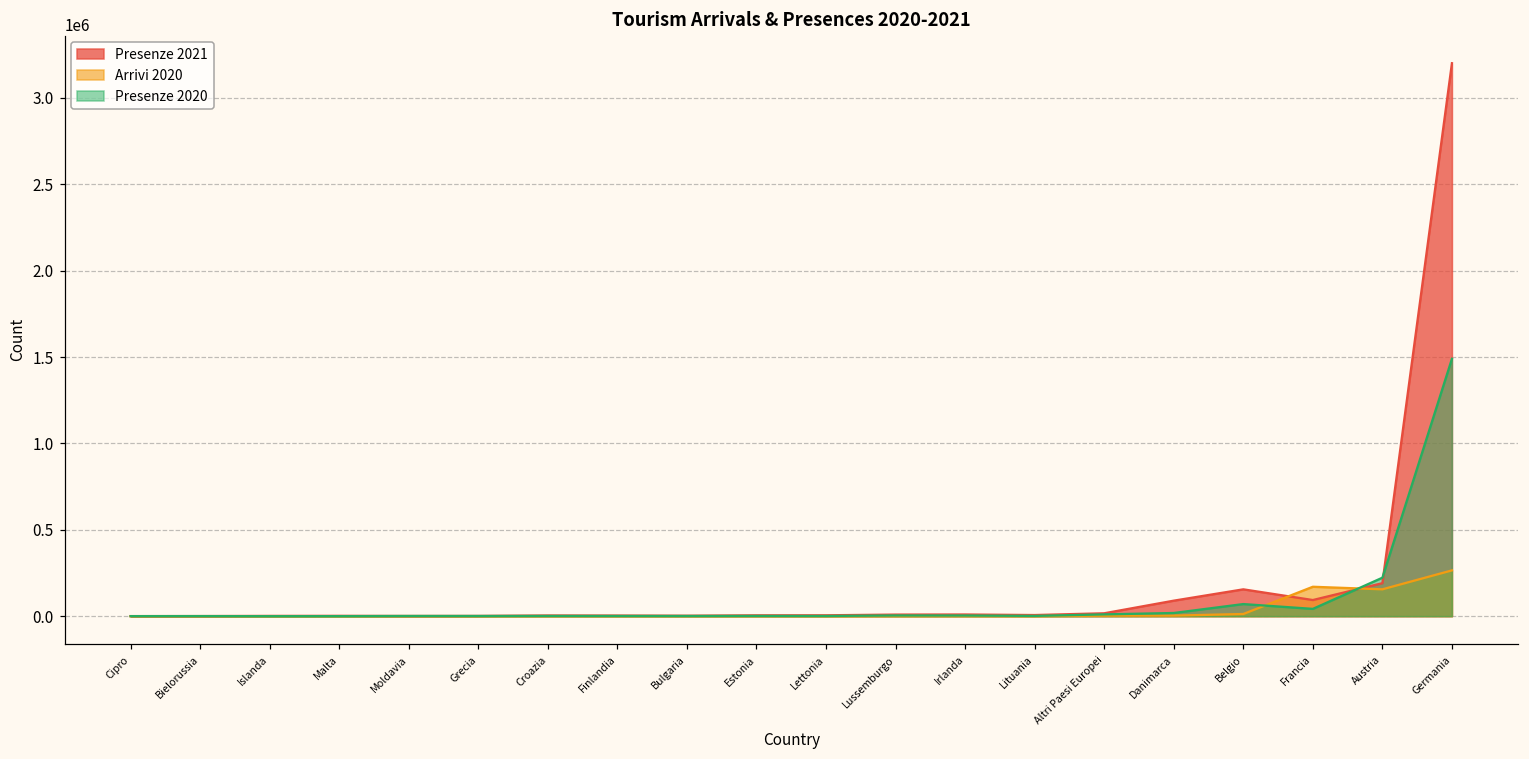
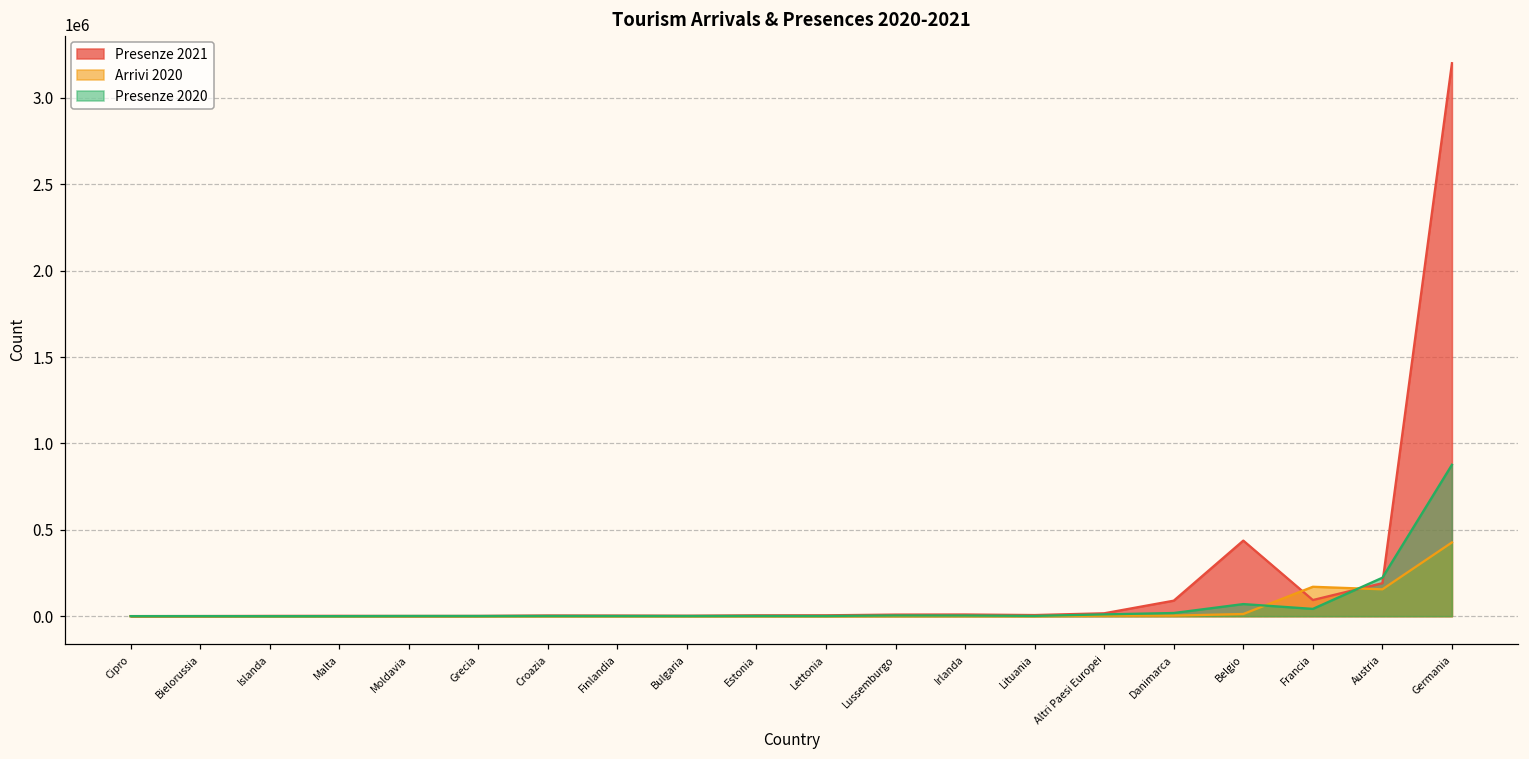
Presenze 2021, Belgio: 160000 -> 440000
Arrivi 2020, Germania: 270000 -> 430000
Presenze 2020, Germania: 1490000 -> 880000
